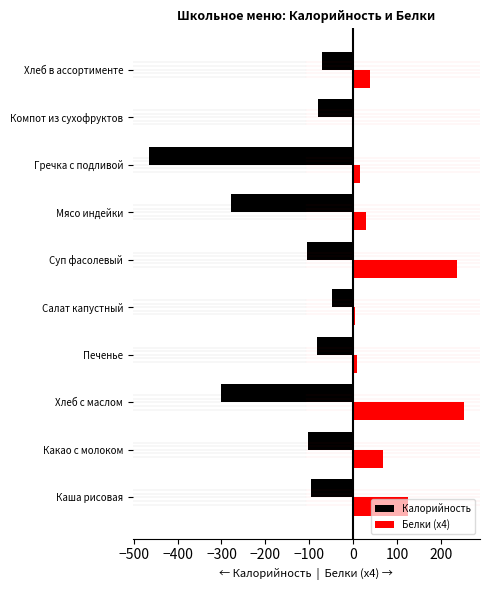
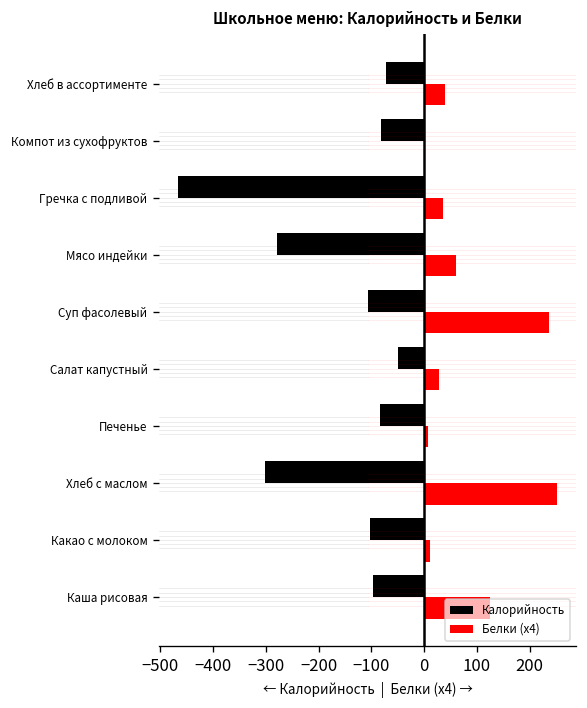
Белки (x4), Гречка с подливой: 20 -> 40
Белки (x4), Мясо индейки: 30 -> 60
Белки (x4), Салат капустный: 0 -> 30
Белки (x4), Какао с молоком: 70 -> 10
